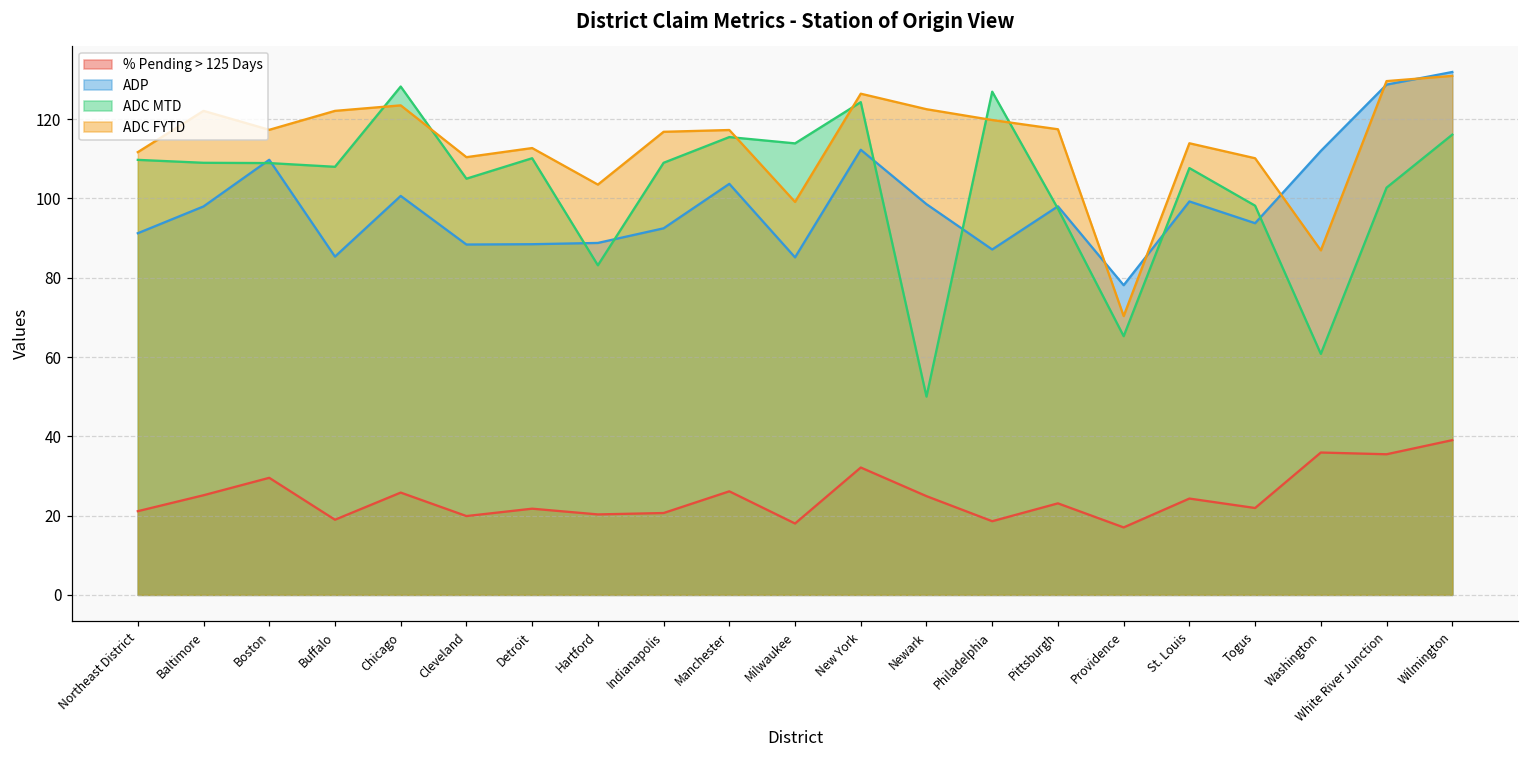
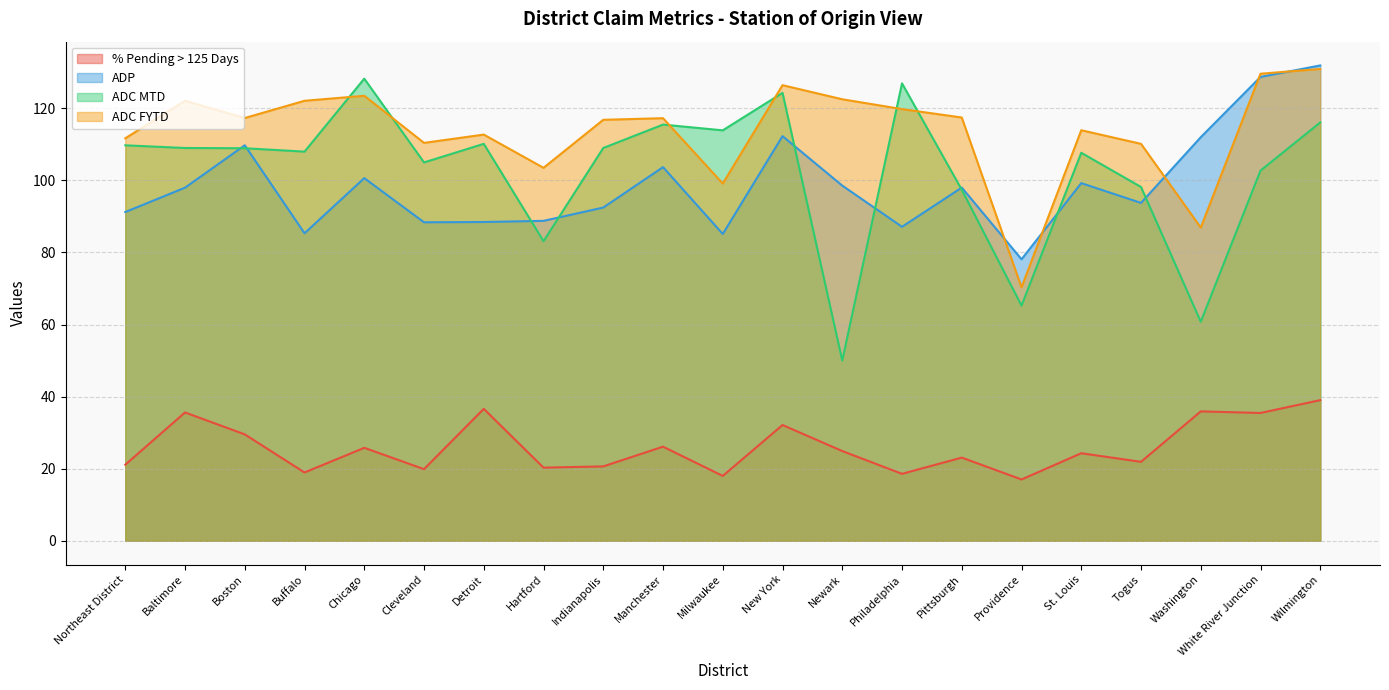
% Pending > 125 Days, Baltimore: 25 -> 36
% Pending > 125 Days, Detroit: 22 -> 37
